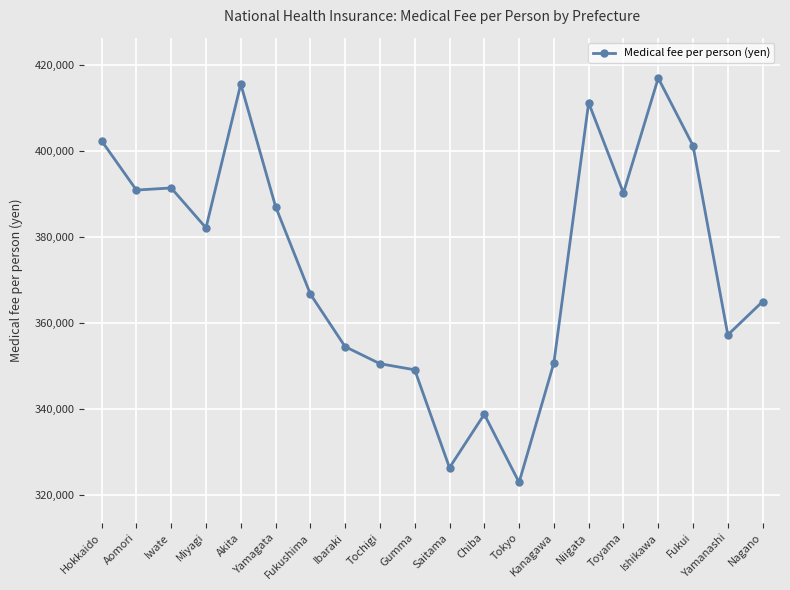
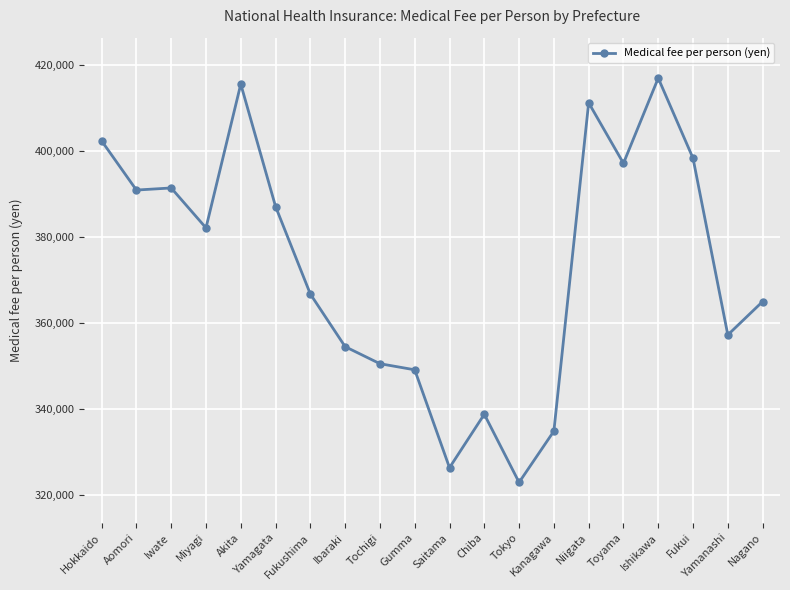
Kanagawa: 351,000 -> 335,000
Toyama: 390,000 -> 397,000
Fukui: 401,000 -> 398,000
